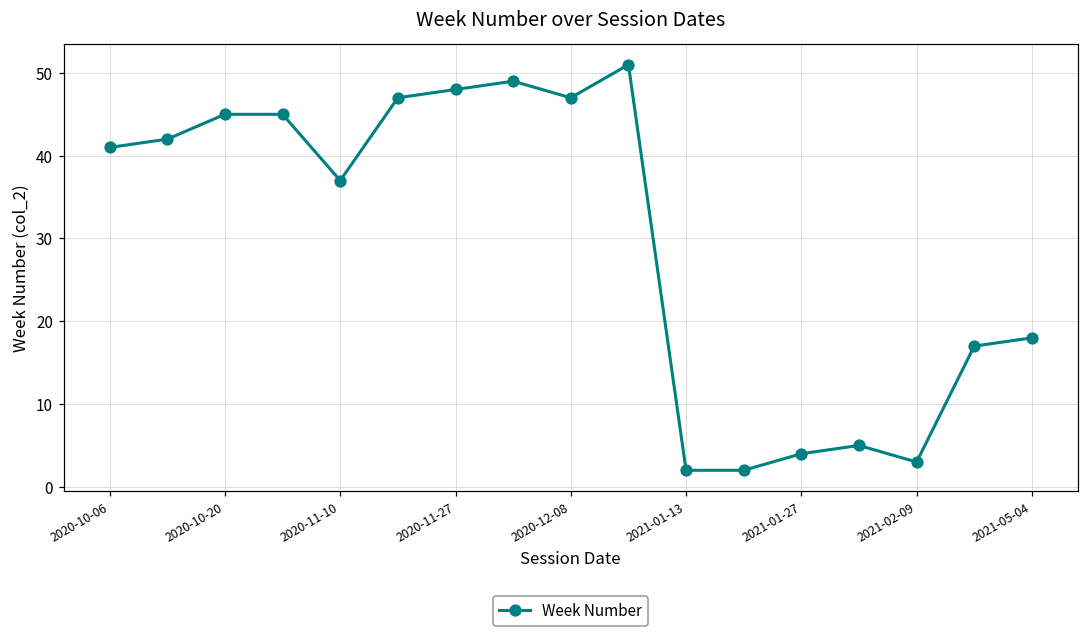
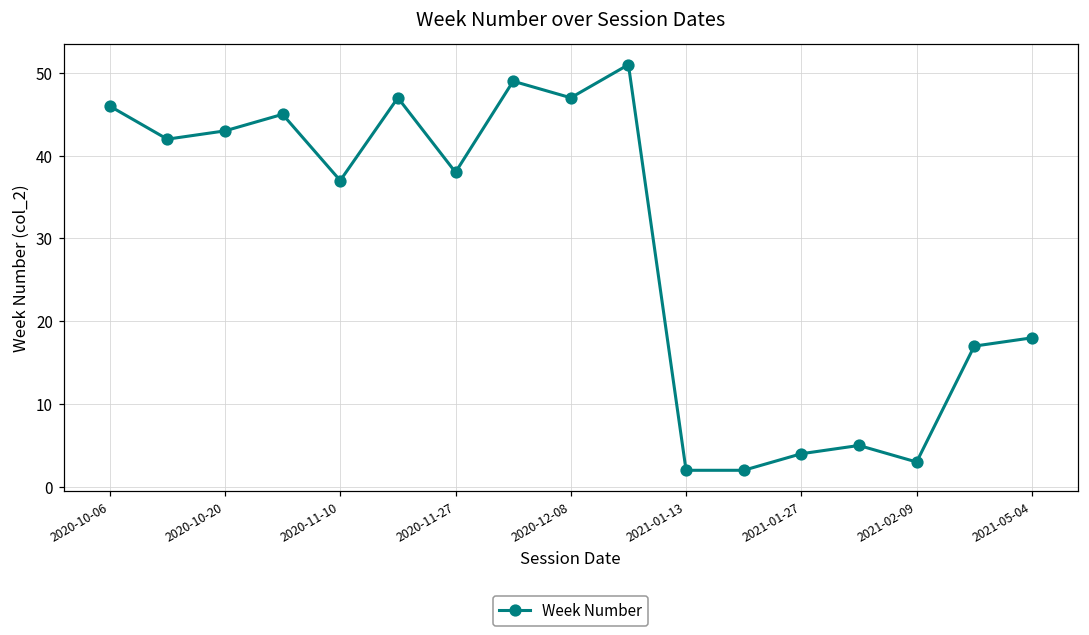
2020-10-06: 41 -> 46
2020-10-20: 45 -> 43
2020-11-27: 48 -> 38
